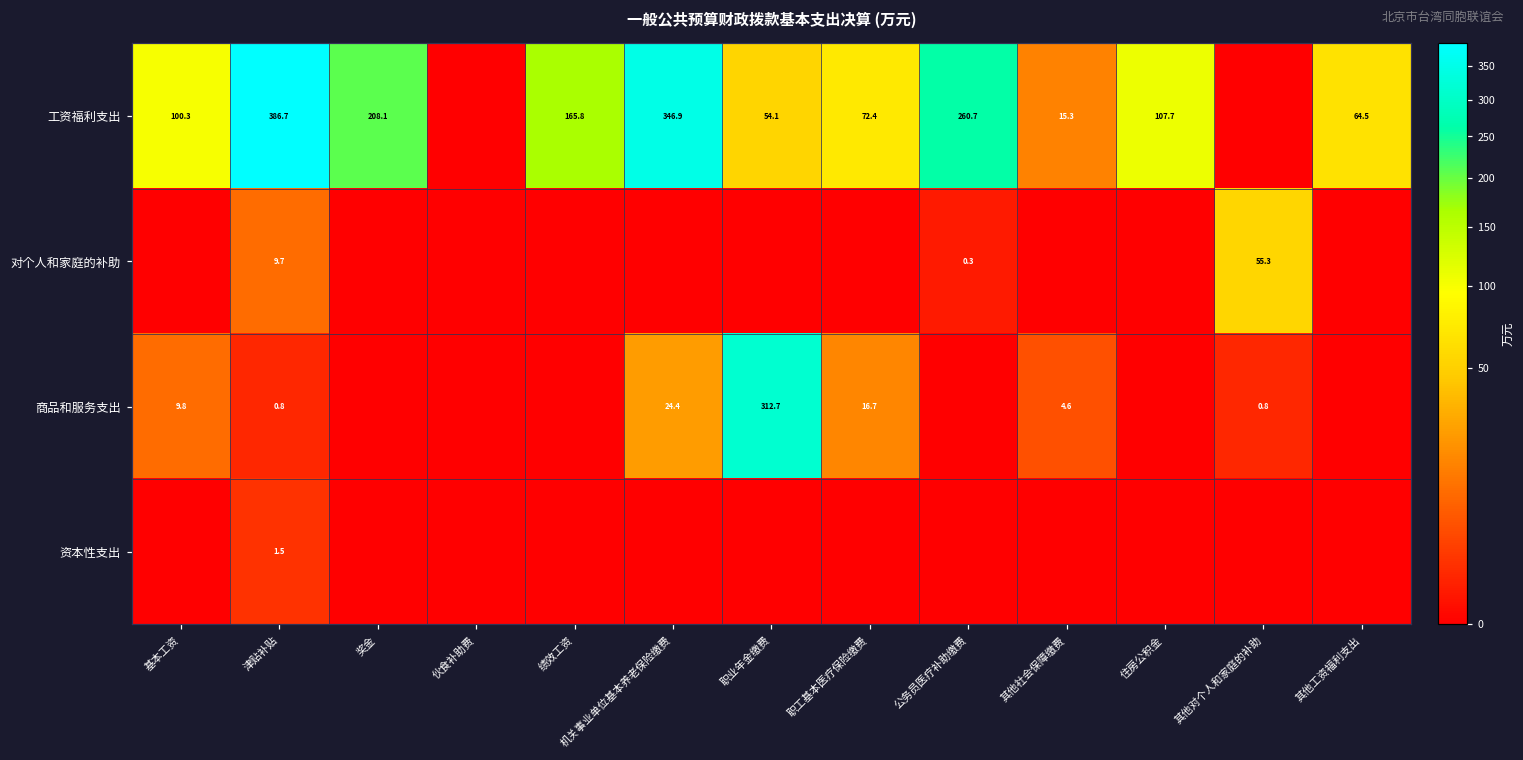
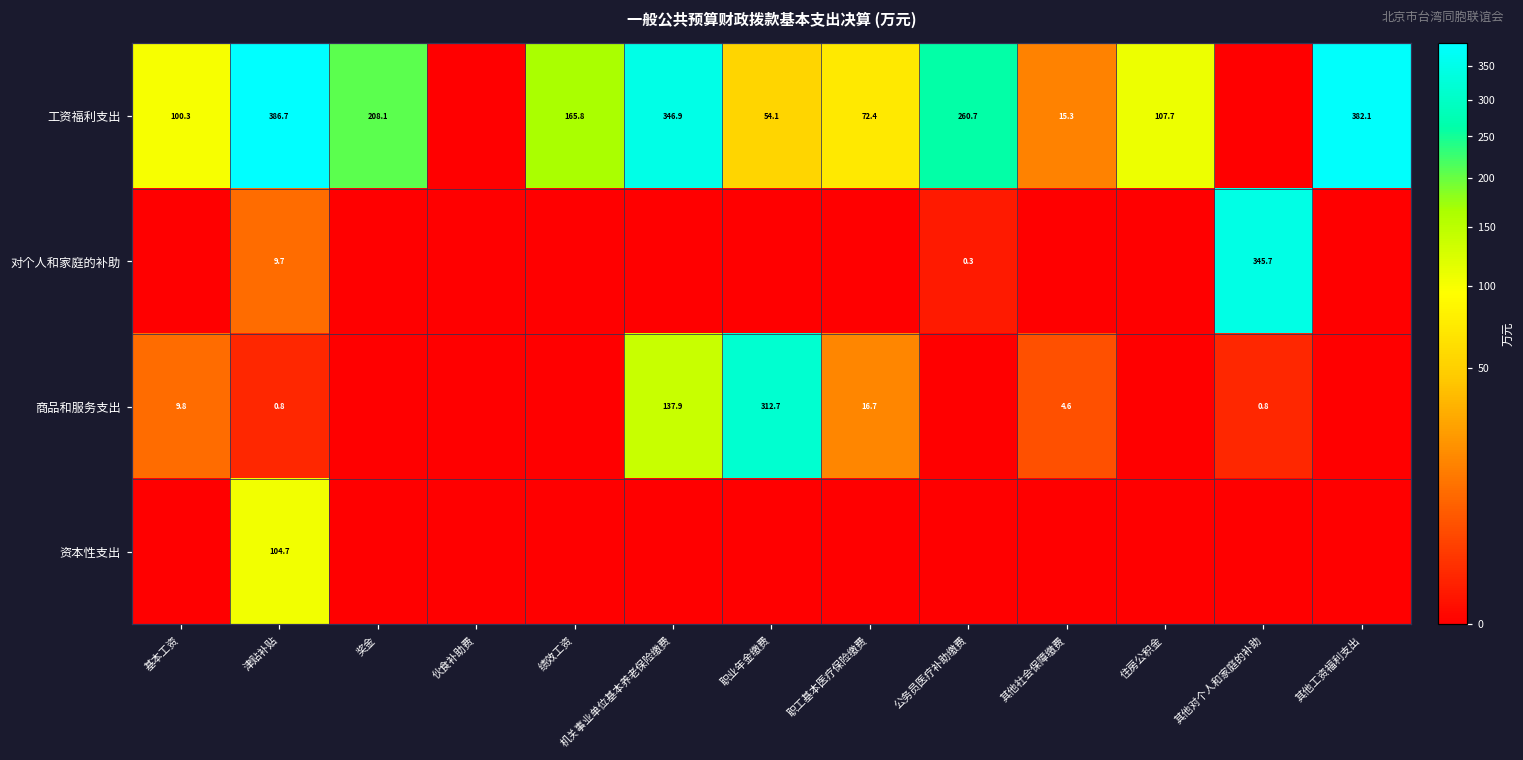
工资福利支出, 其他工资福利支出: 64.5 -> 382.1
对个人和家庭的补助, 其他对个人和家庭的补助: 55.3 -> 345.7
商品和服务支出, 机关事业单位基本养老保险缴费: 24.4 -> 137.9
资本性支出, 津贴补贴: 1.5 -> 104.7
